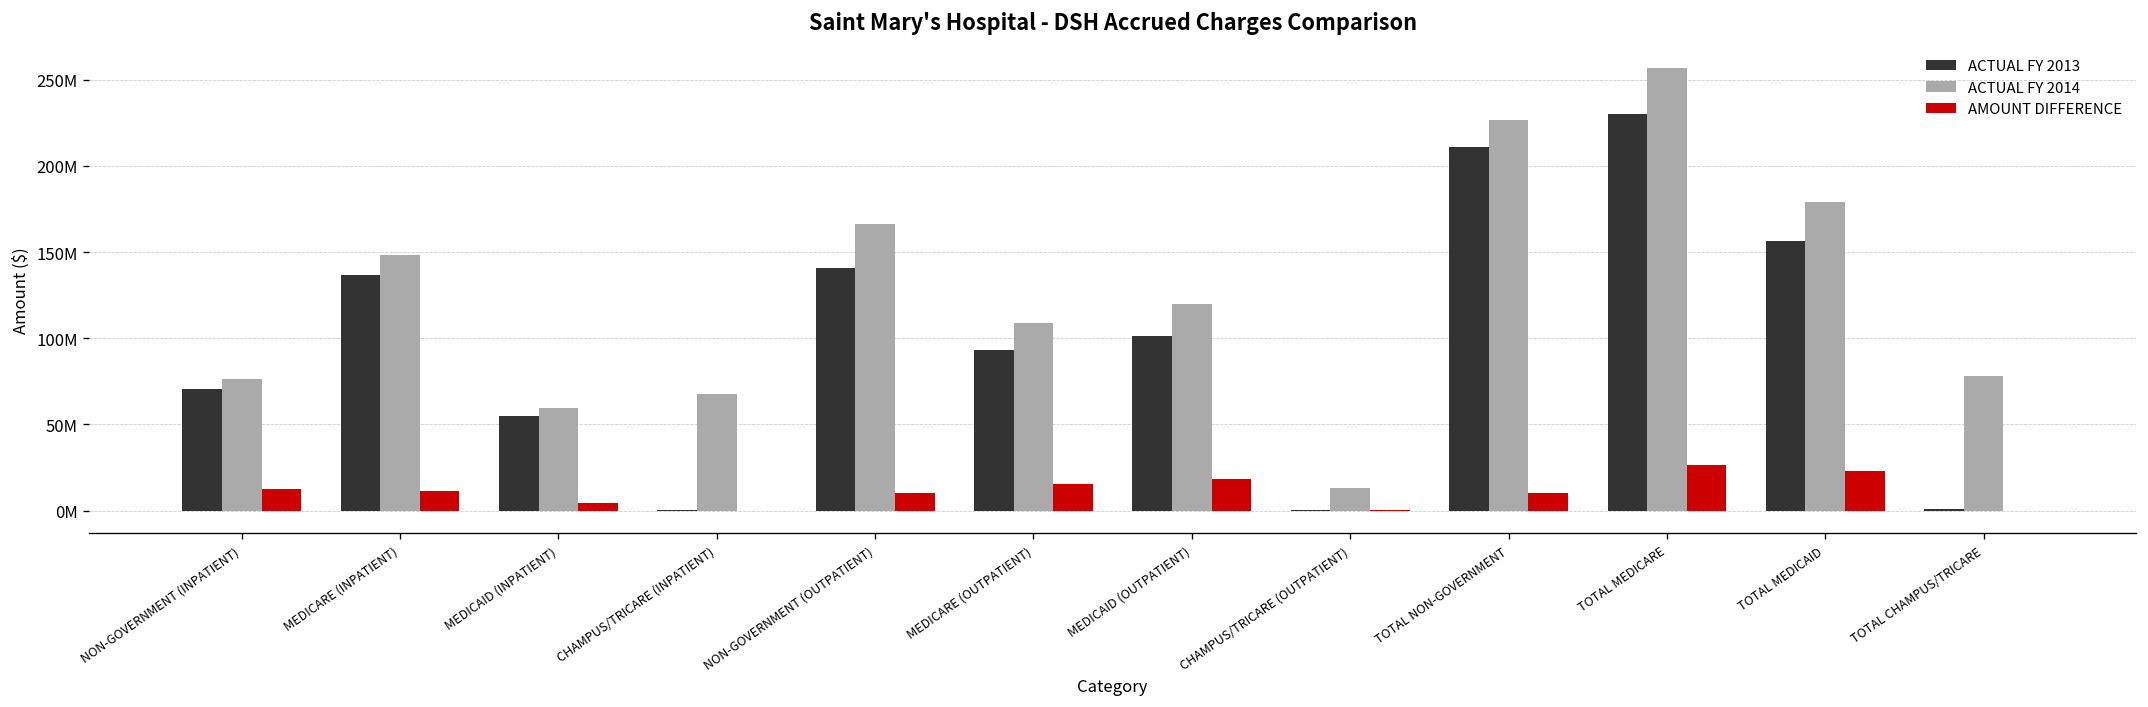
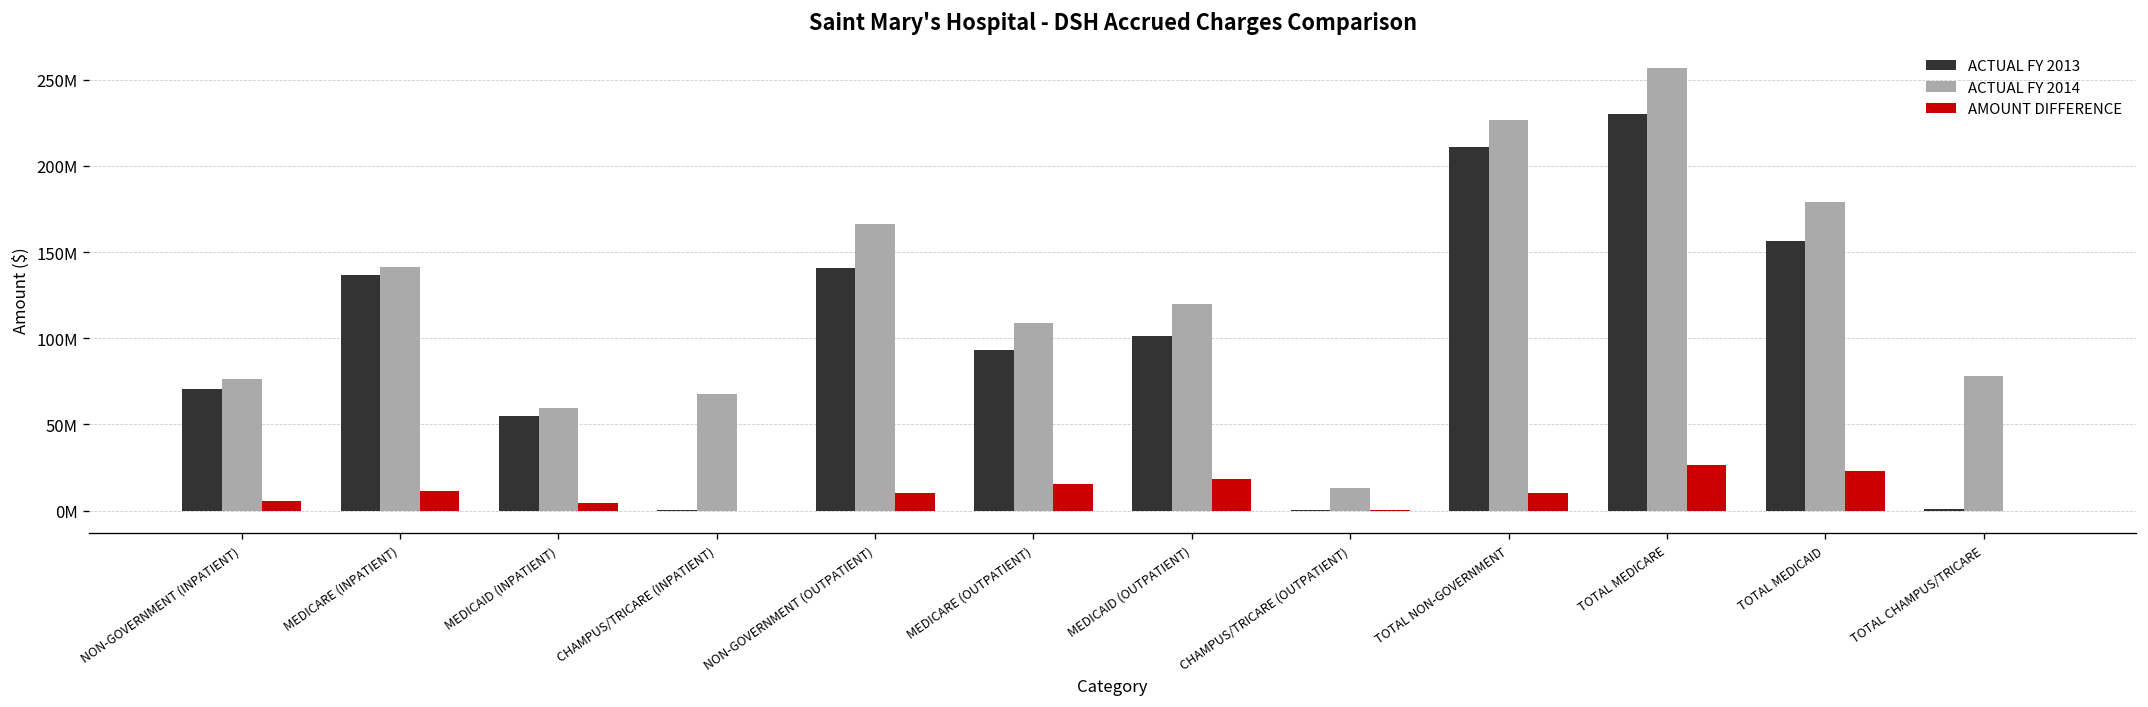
AMOUNT DIFFERENCE, NON-GOVERNMENT (INPATIENT): 12000000 -> 6000000
ACTUAL FY 2014, MEDICARE (INPATIENT): 148000000 -> 141000000
